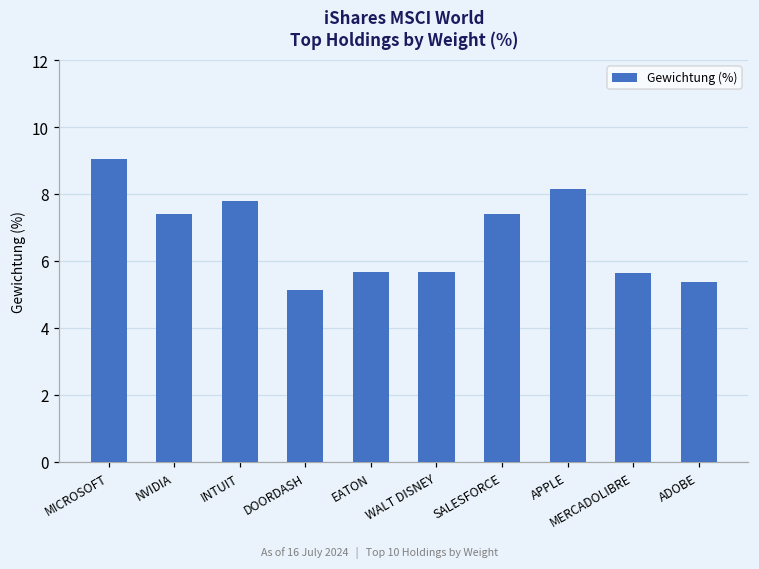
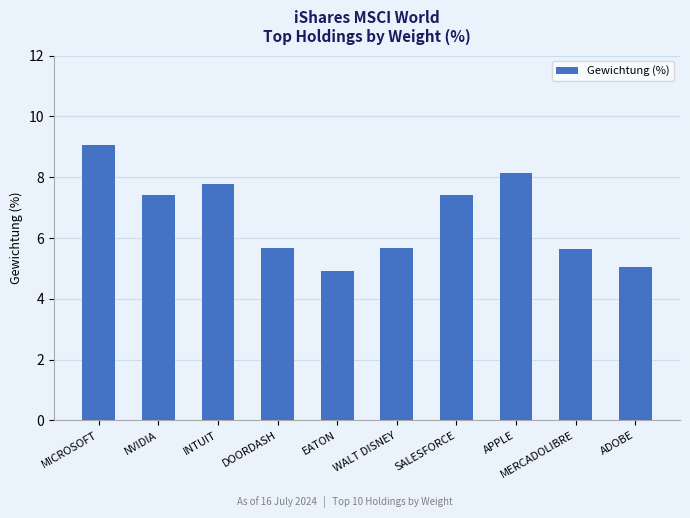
DOORDASH: 5.1 -> 5.7
EATON: 5.7 -> 4.9
ADOBE: 5.4 -> 5.1
